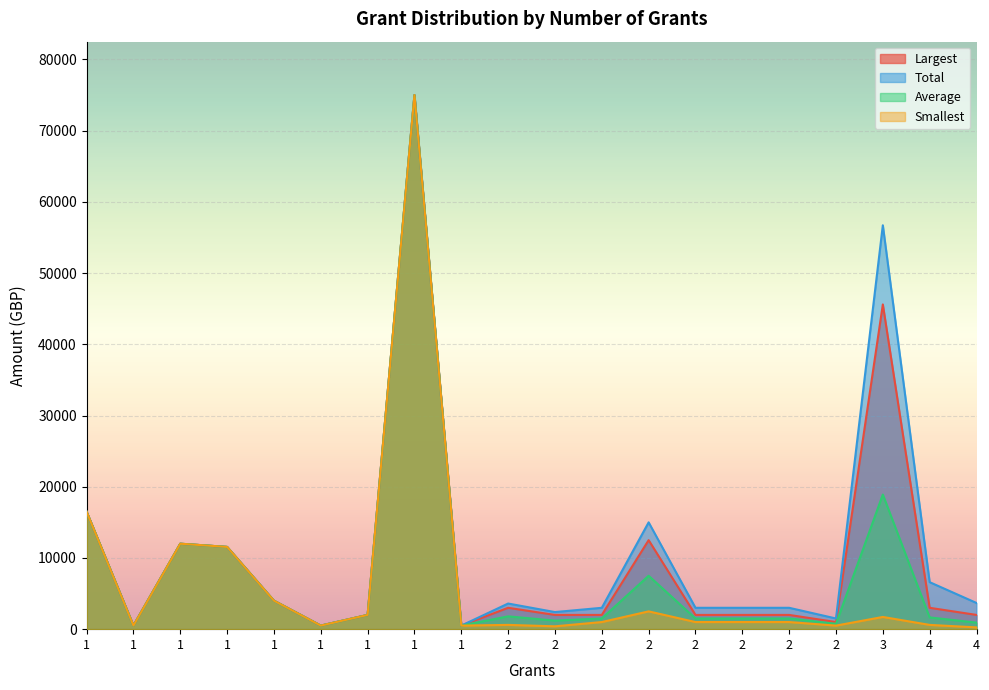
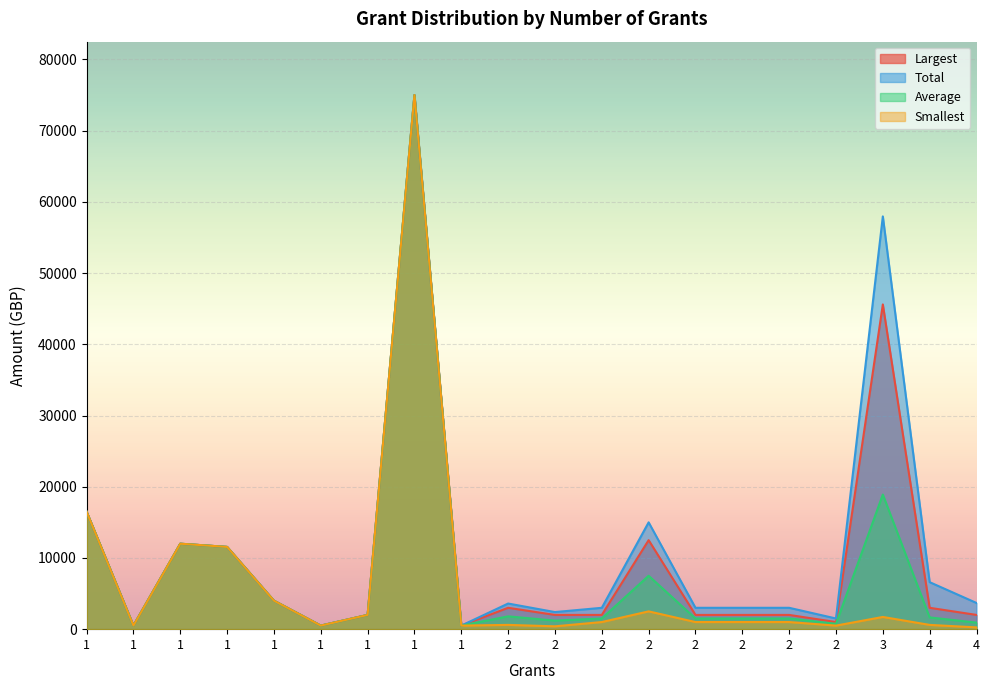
Total, 3: 57000 -> 58000
